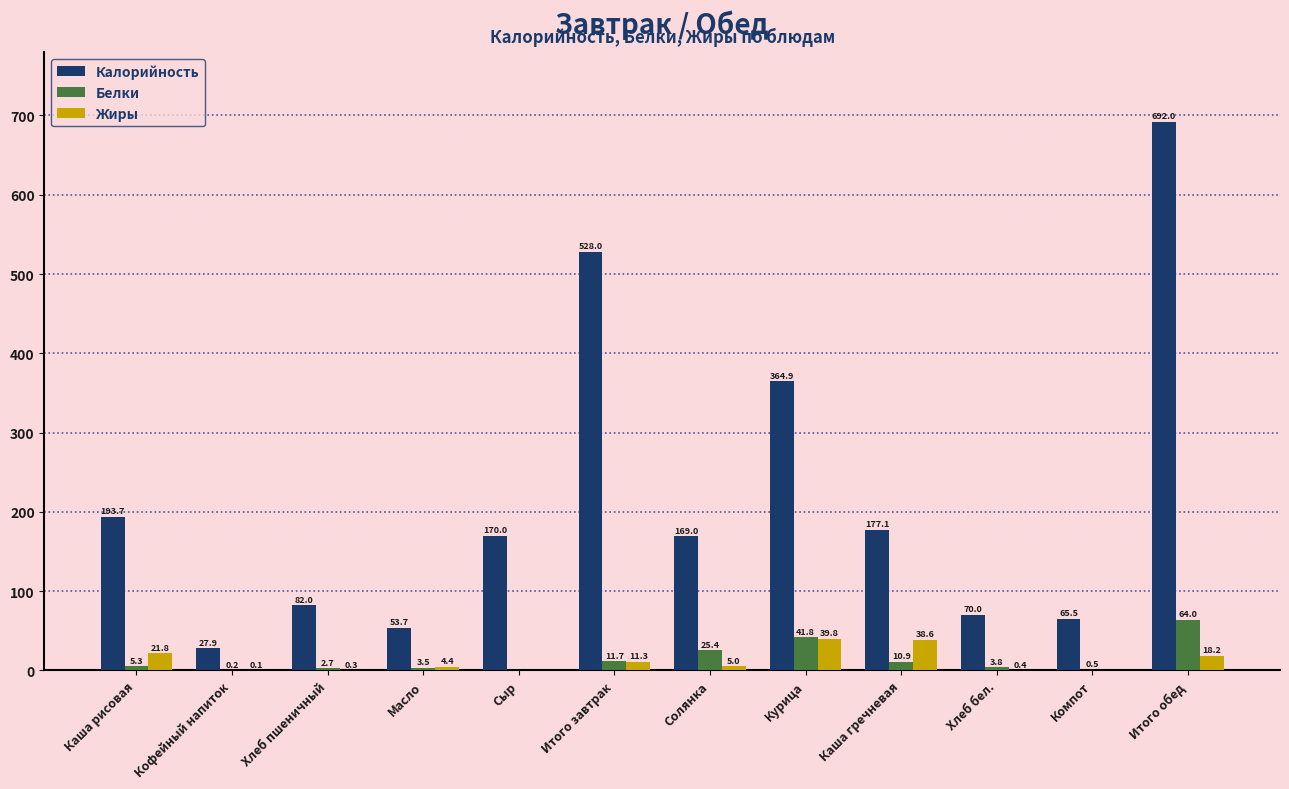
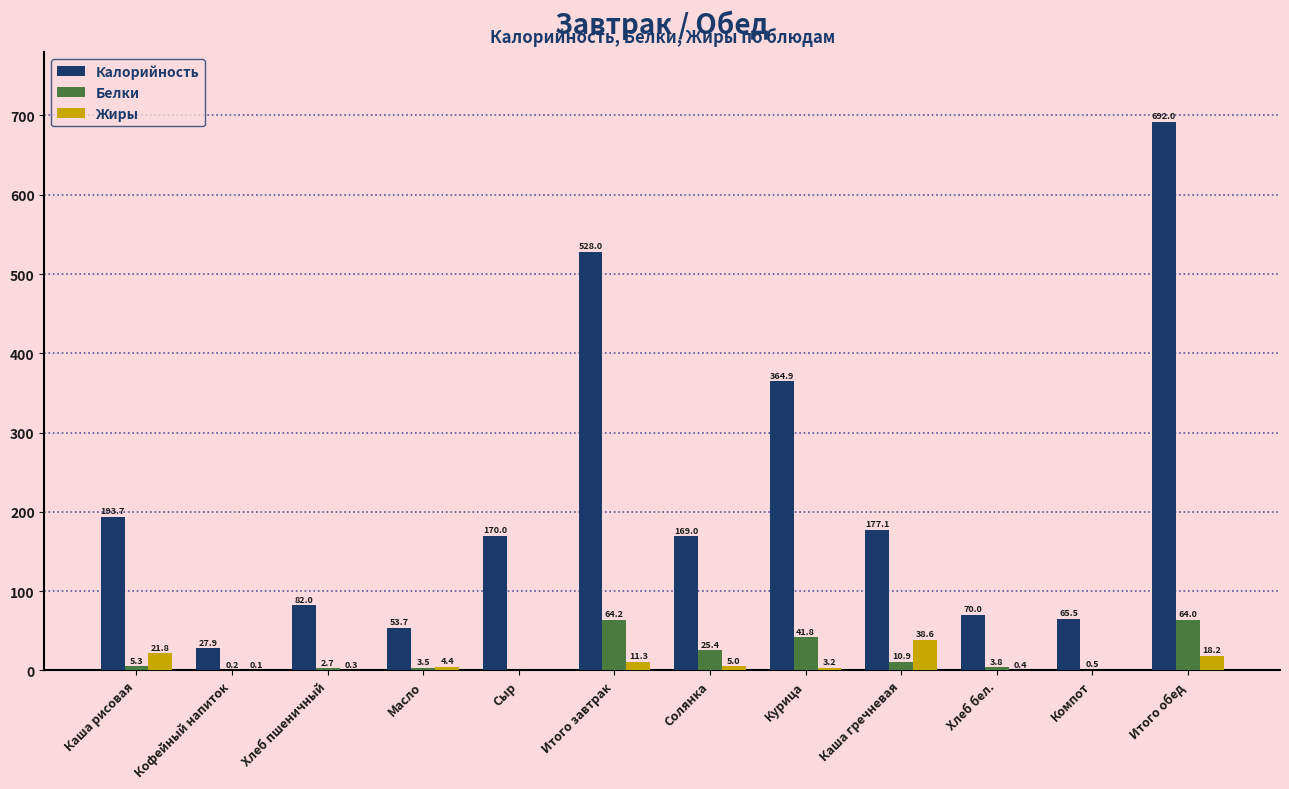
Белки, Итого завтрак: 11.7 -> 64.2
Жиры, Курица: 39.8 -> 3.2
